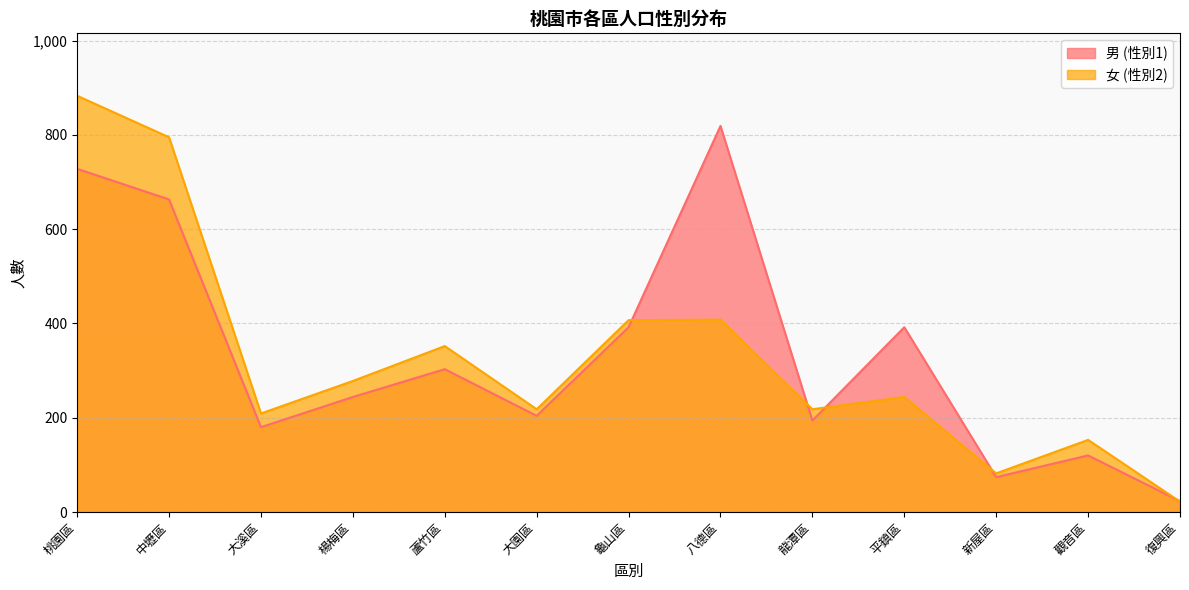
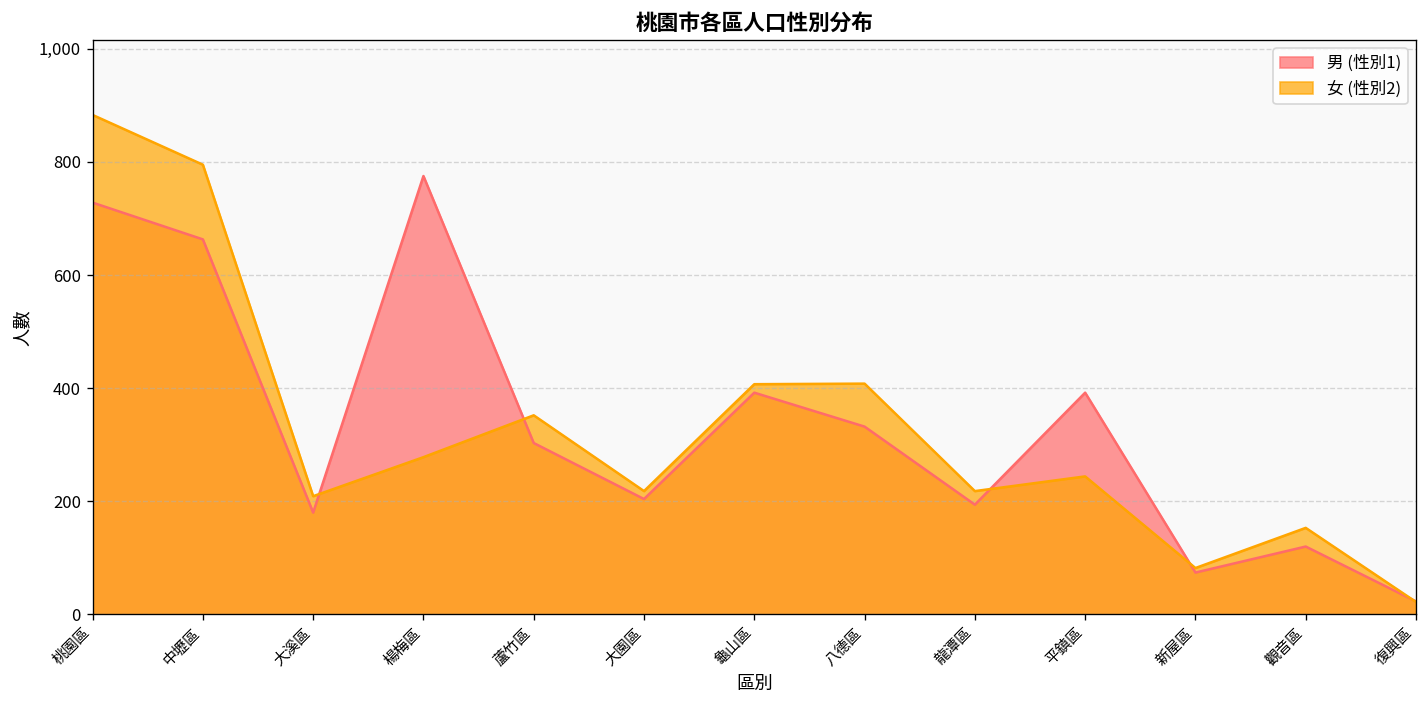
男 (性別1), 楊梅區: 240 -> 780
男 (性別1), 八德區: 820 -> 330
